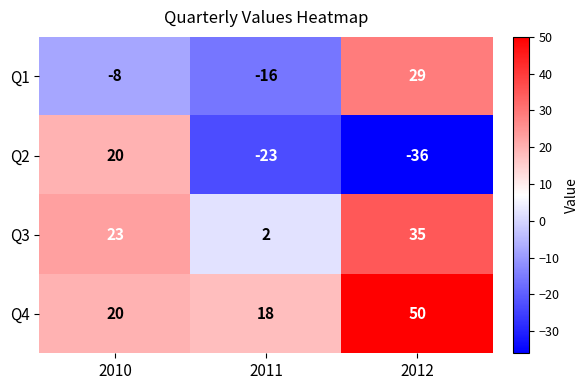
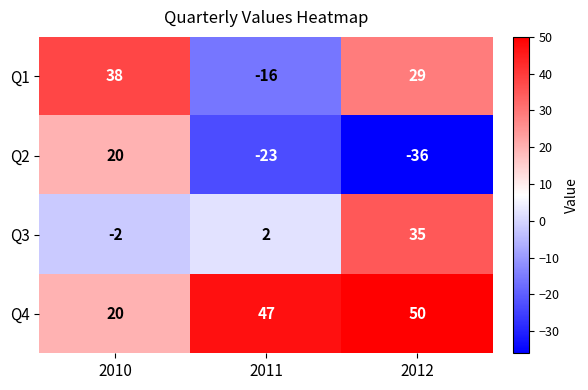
Q1, 2010: -8 -> 38
Q3, 2010: 23 -> -2
Q4, 2011: 18 -> 47
